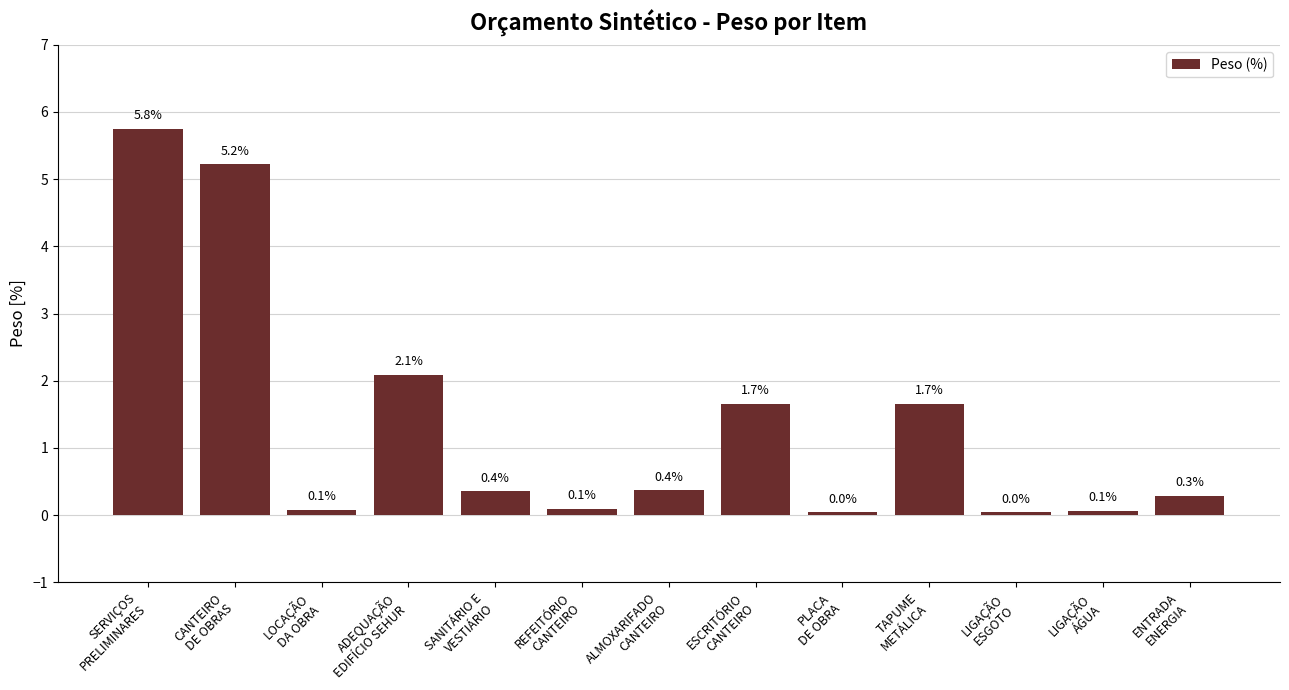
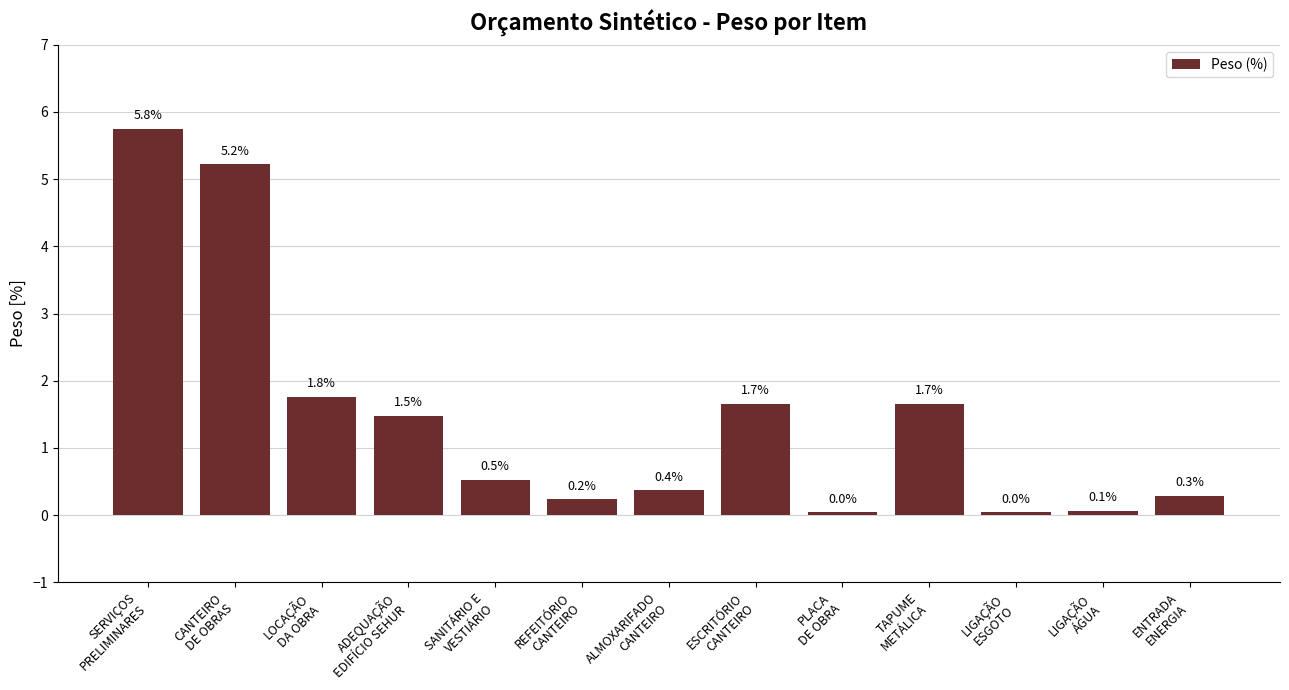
LOCAÇÃO DA OBRA: 0.1% -> 1.8%
ADEQUAÇÃO EDIFÍCIO SEHUR: 2.1% -> 1.5%
SANITÁRIO E VESTIÁRIO: 0.4% -> 0.5%
REFEITÓRIO CANTEIRO: 0.1% -> 0.2%
